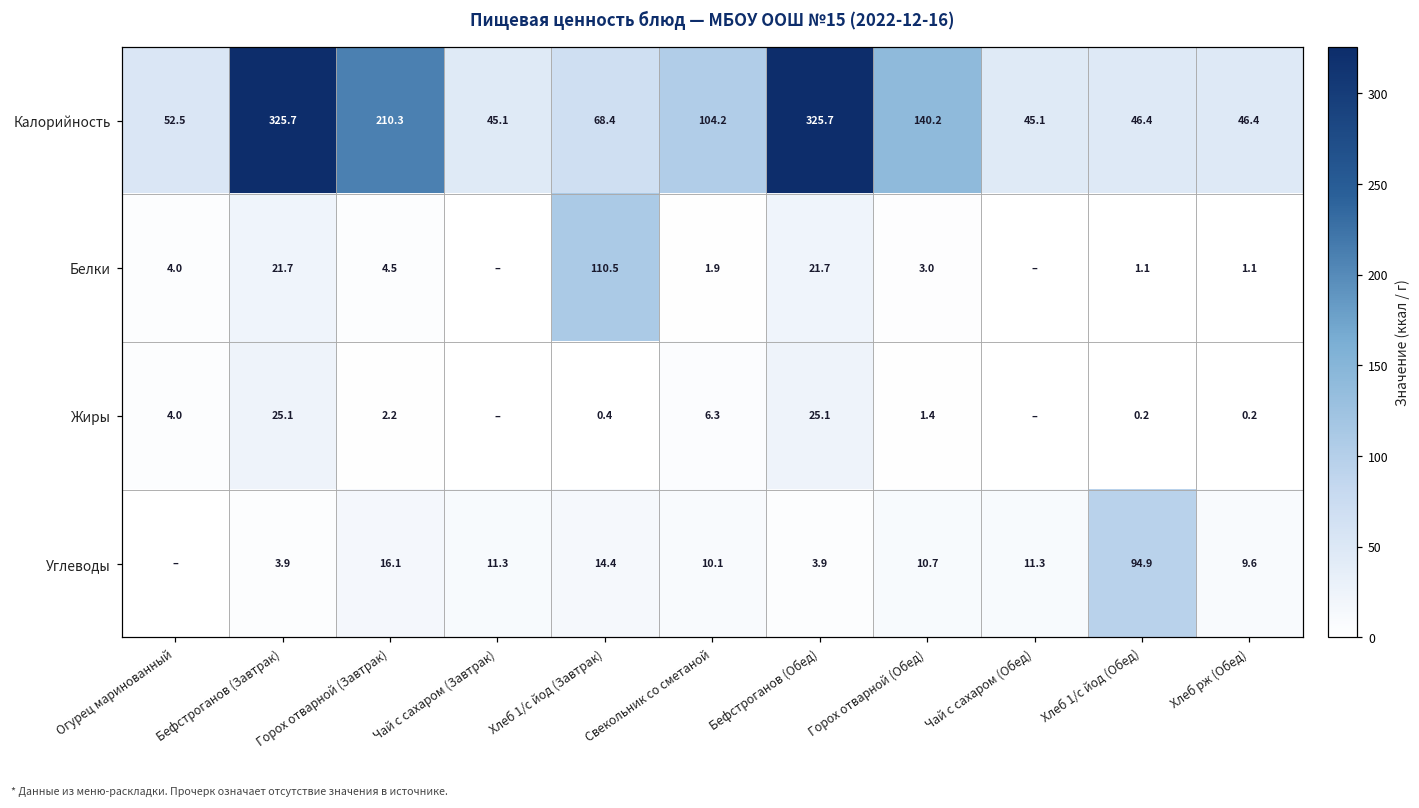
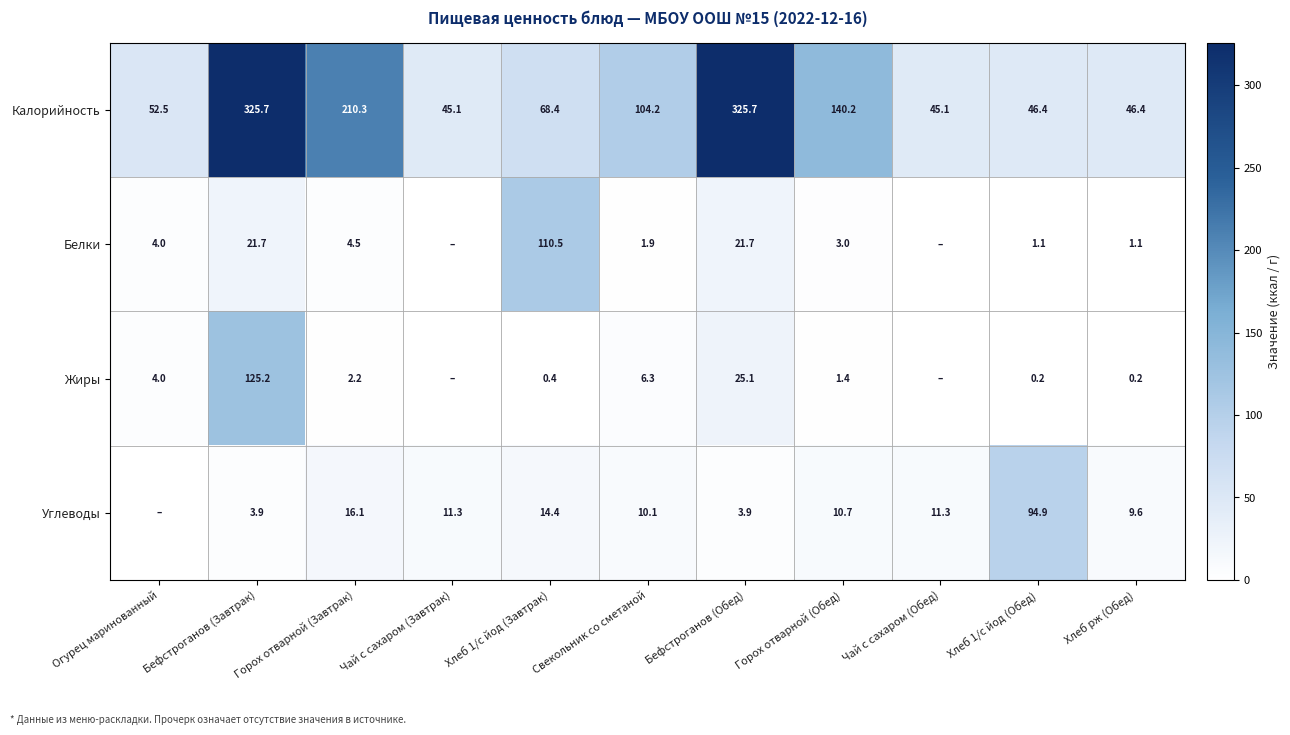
Жиры, Бефстроганов (Завтрак): 25.1 -> 125.2
